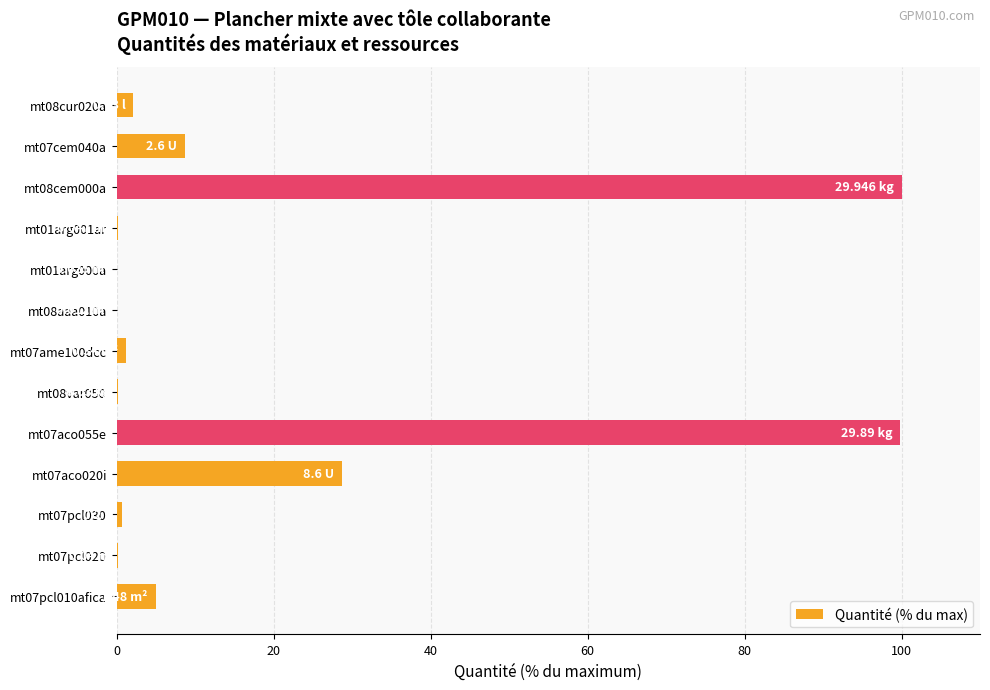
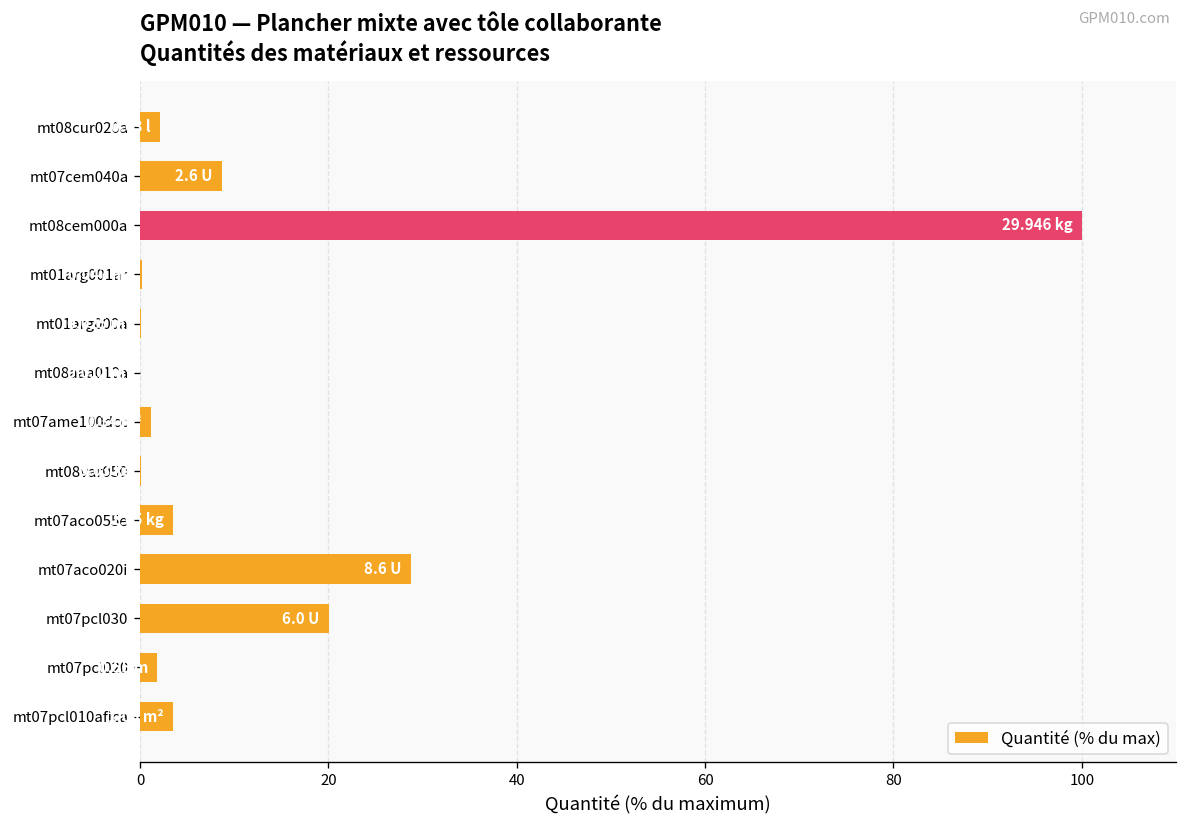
mt07aco055e: 100 -> 4
mt07pcl030: 1 -> 20
mt07pcl020: 0 -> 2
mt07pcl010afica: 5 -> 4
